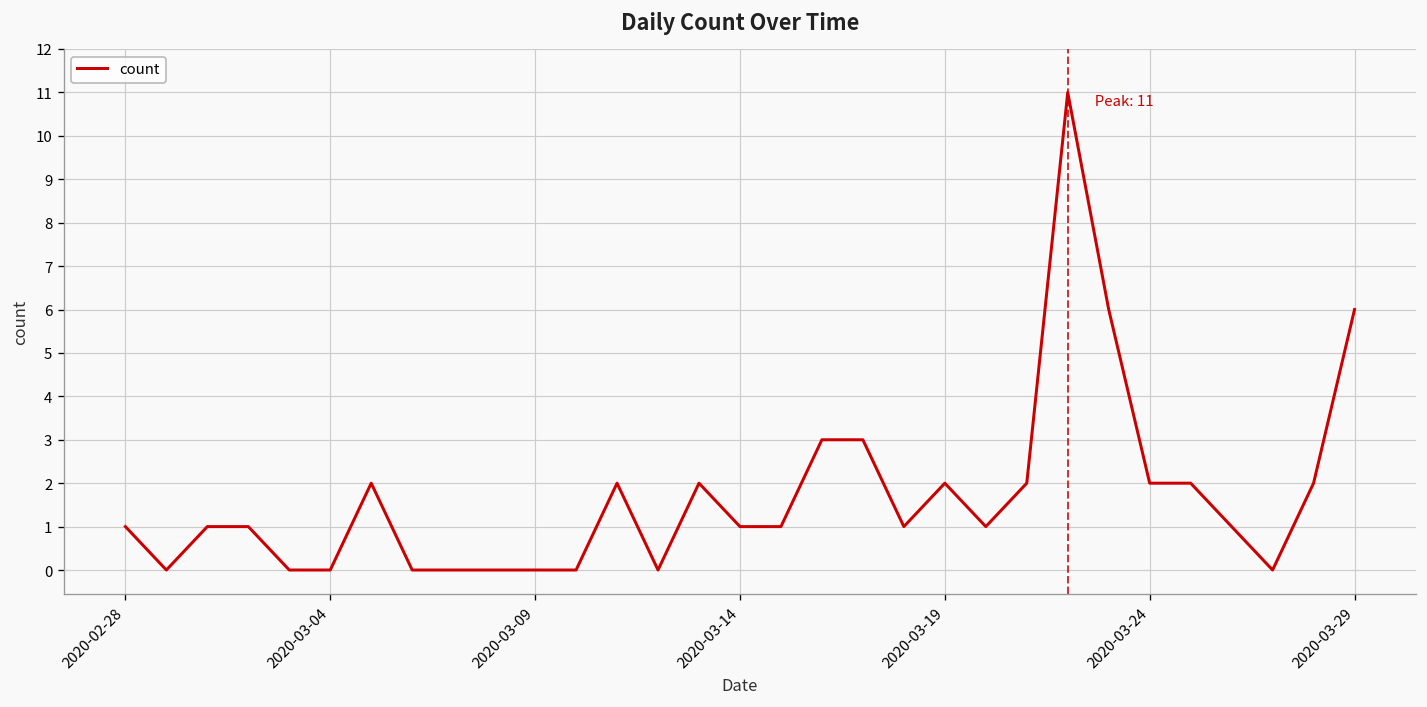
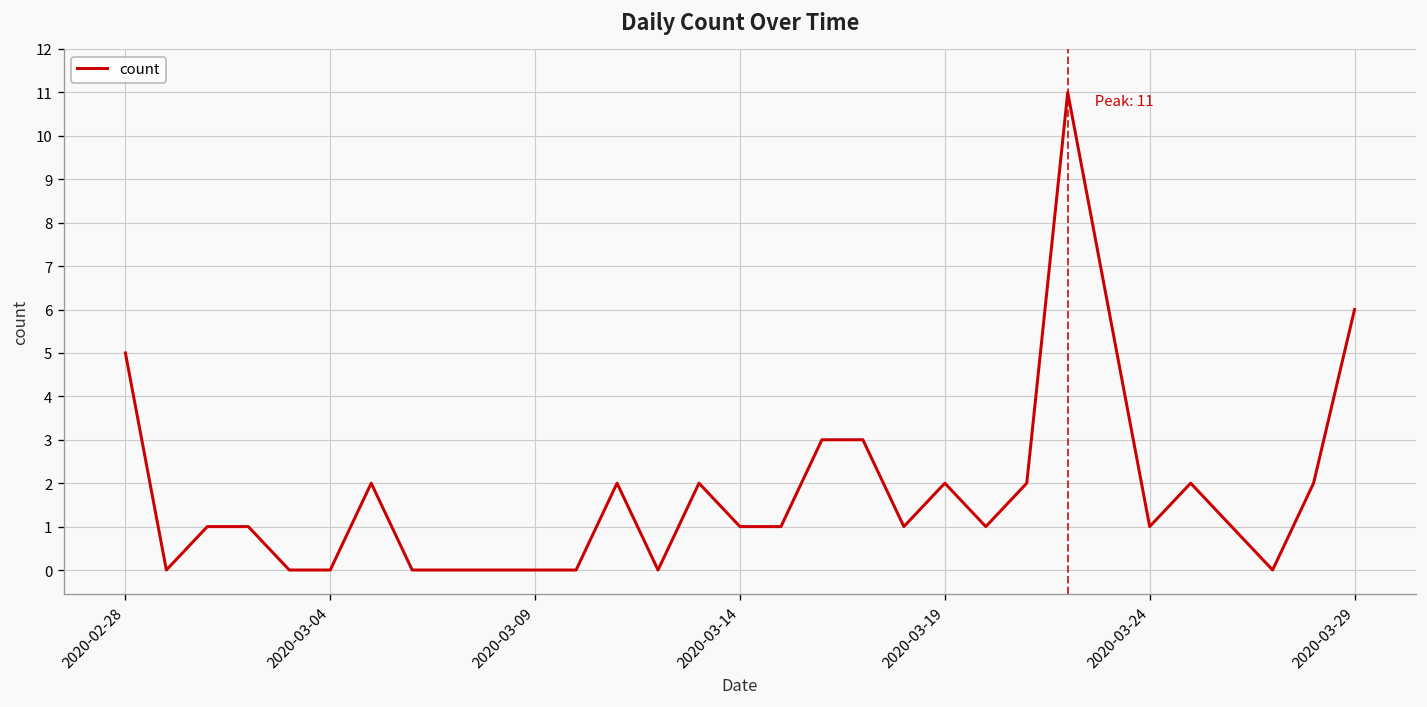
2020-02-28: 1 -> 5
2020-03-24: 2 -> 1
